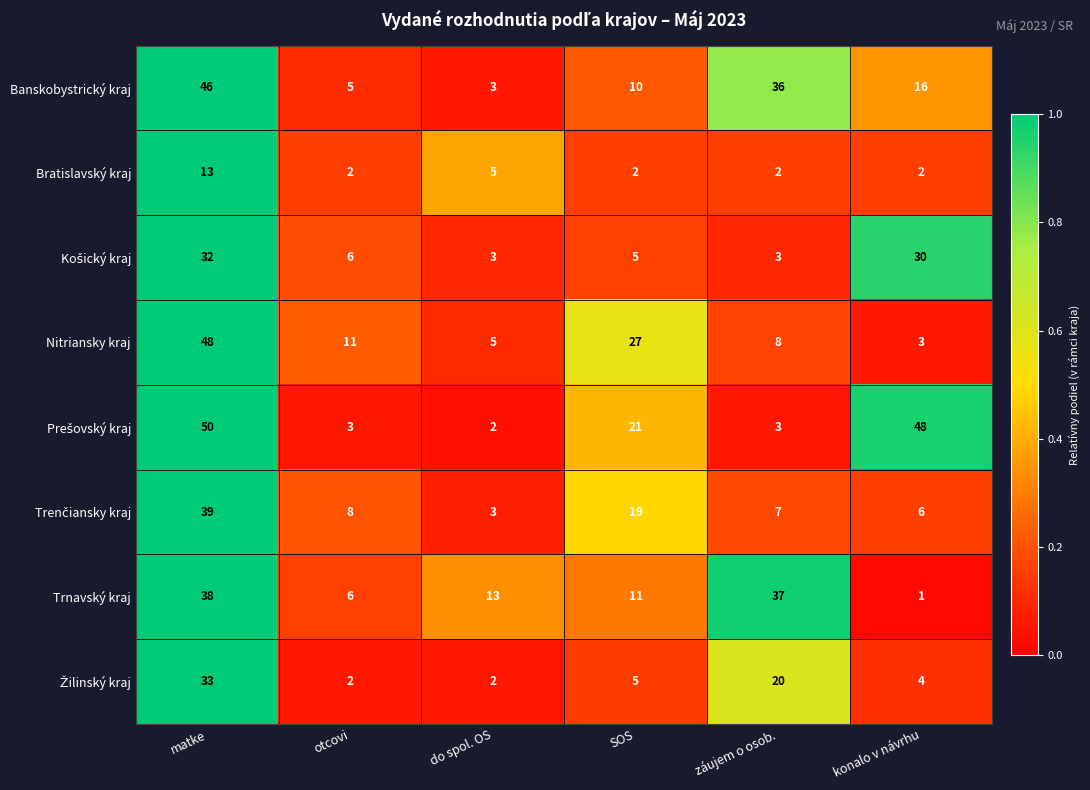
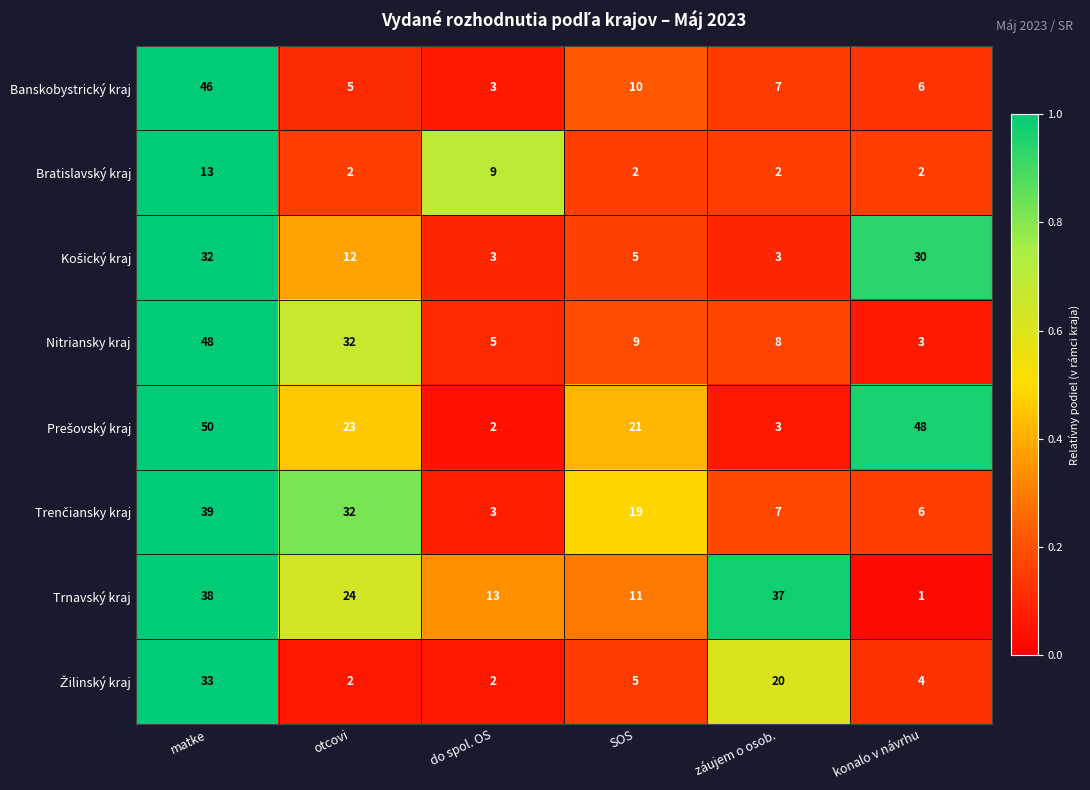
Banskobystrický kraj, záujem o osob.: 36 -> 7
Banskobystrický kraj, konalo v návrhu: 16 -> 6
Bratislavský kraj, do spol. OS: 5 -> 9
Košický kraj, otcovi: 6 -> 12
Nitriansky kraj, otcovi: 11 -> 32
Nitriansky kraj, SOS: 27 -> 9
Prešovský kraj, otcovi: 3 -> 23
Trenčiansky kraj, otcovi: 8 -> 32
Trnavský kraj, otcovi: 6 -> 24
